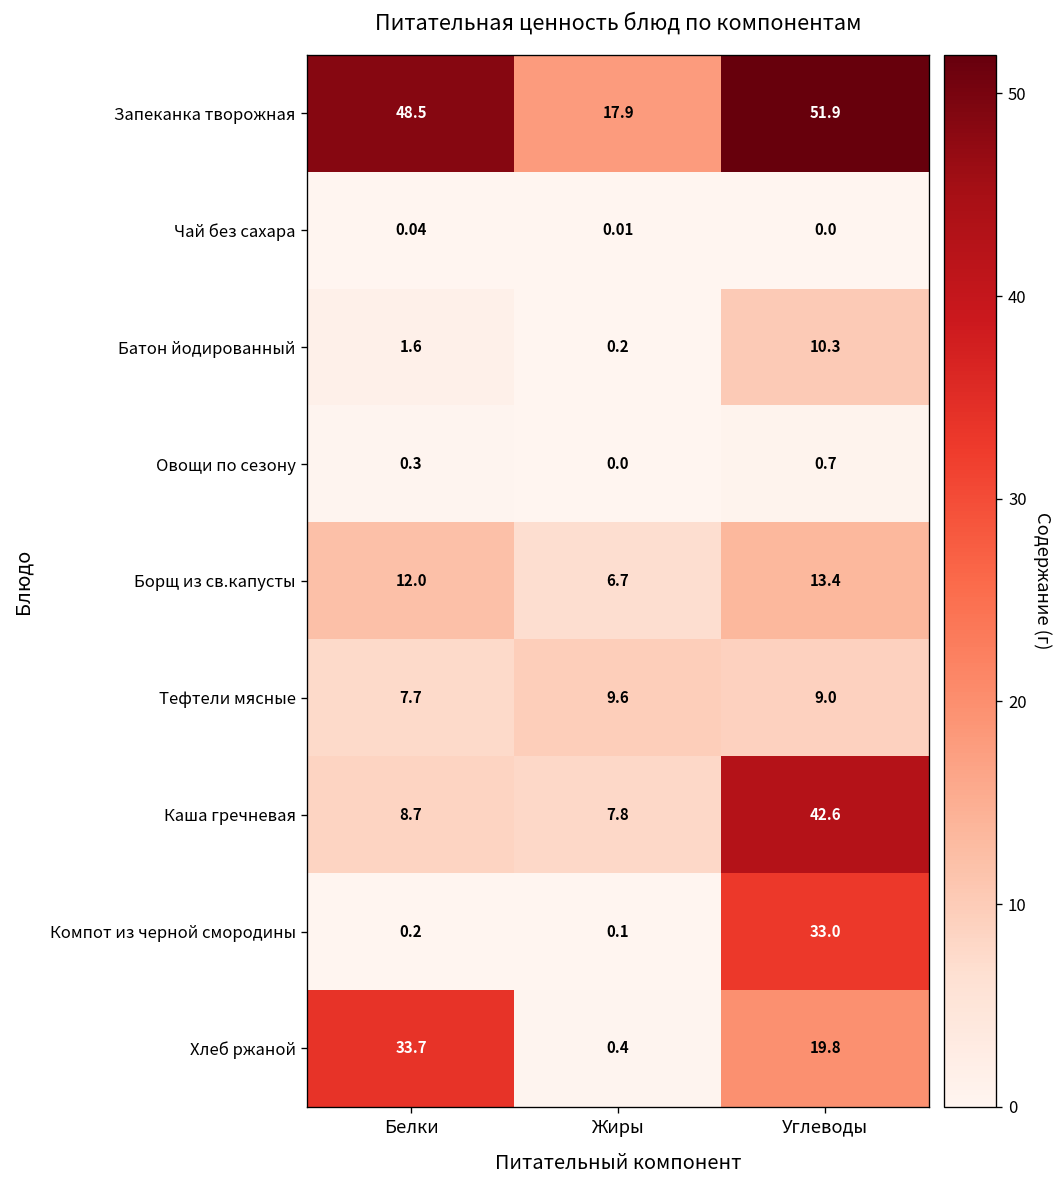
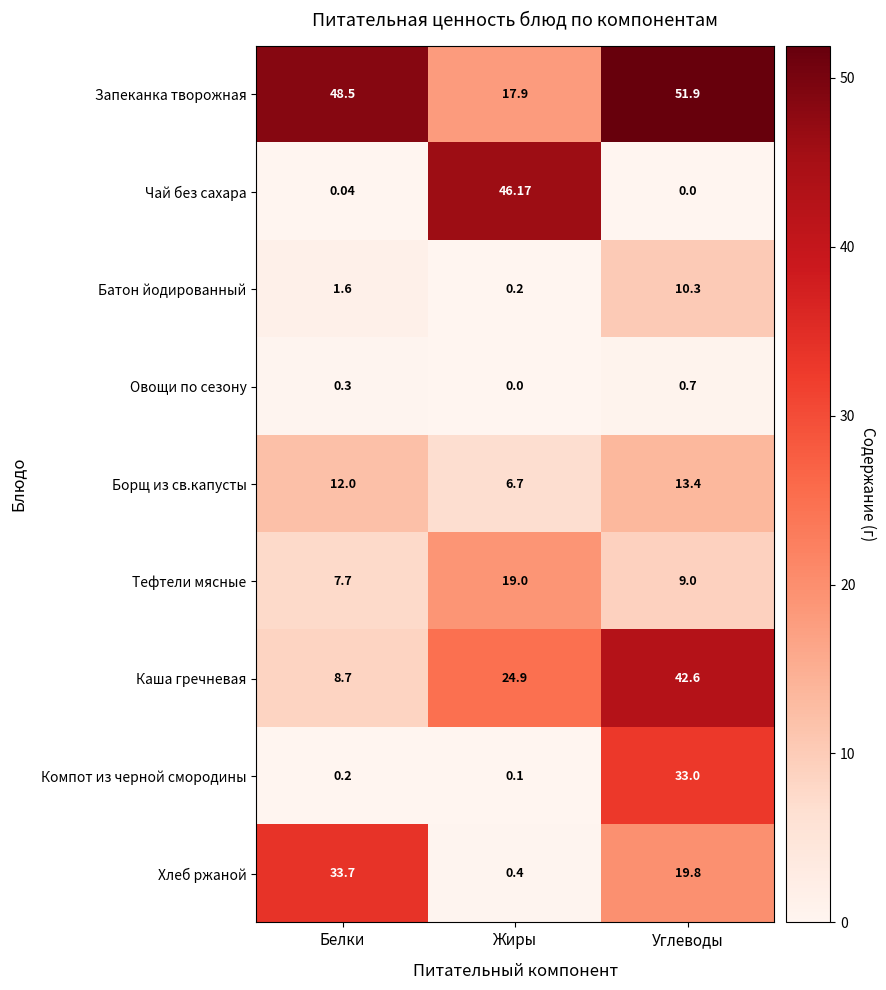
Чай без сахара, Жиры: 0.01 -> 46.17
Тефтели мясные, Жиры: 9.6 -> 19.0
Каша гречневая, Жиры: 7.8 -> 24.9
